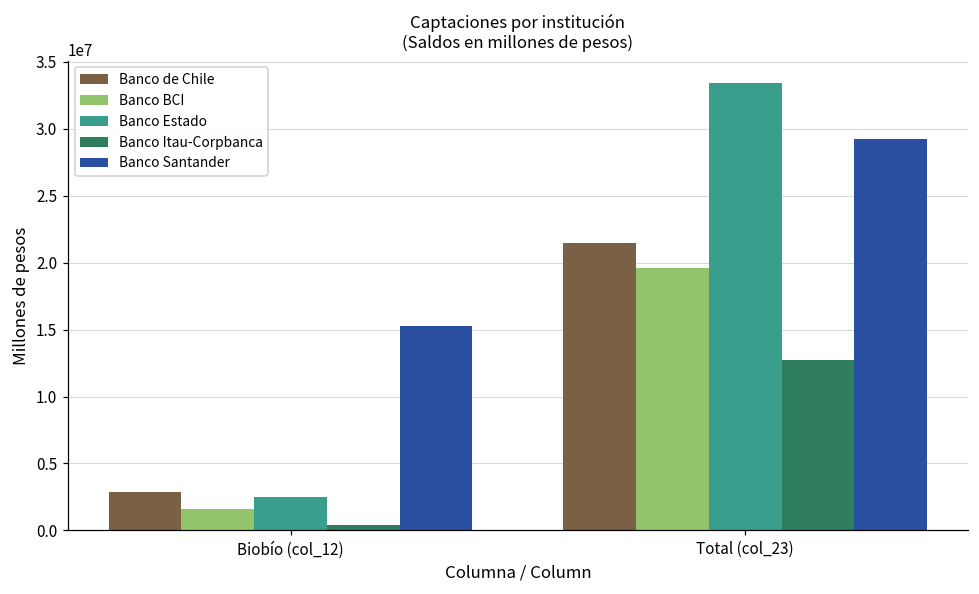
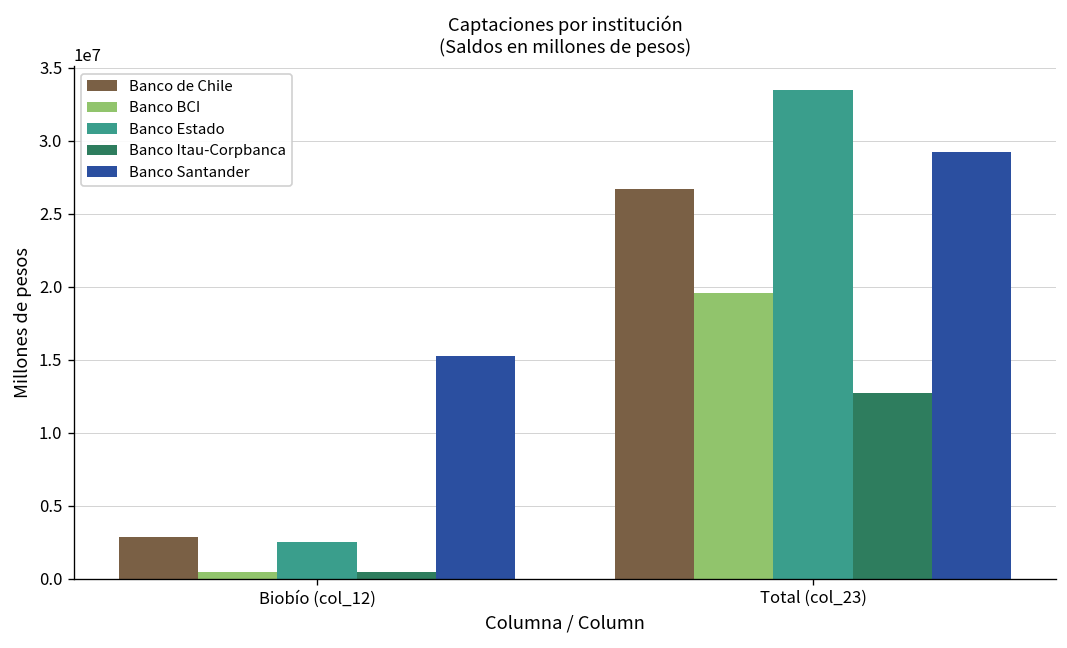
Banco BCI, Biobío (col_12): 1600000 -> 400000
Banco de Chile, Total (col_23): 21500000 -> 26700000
